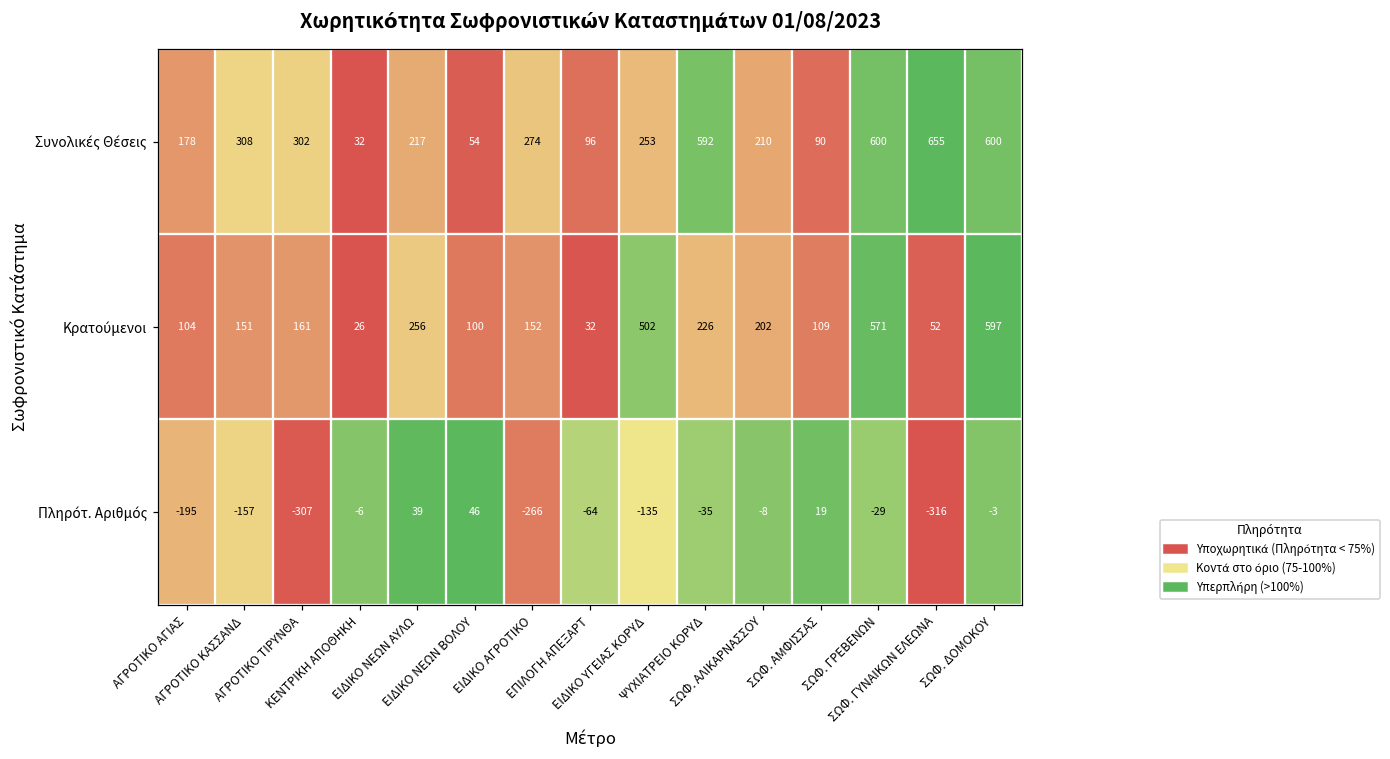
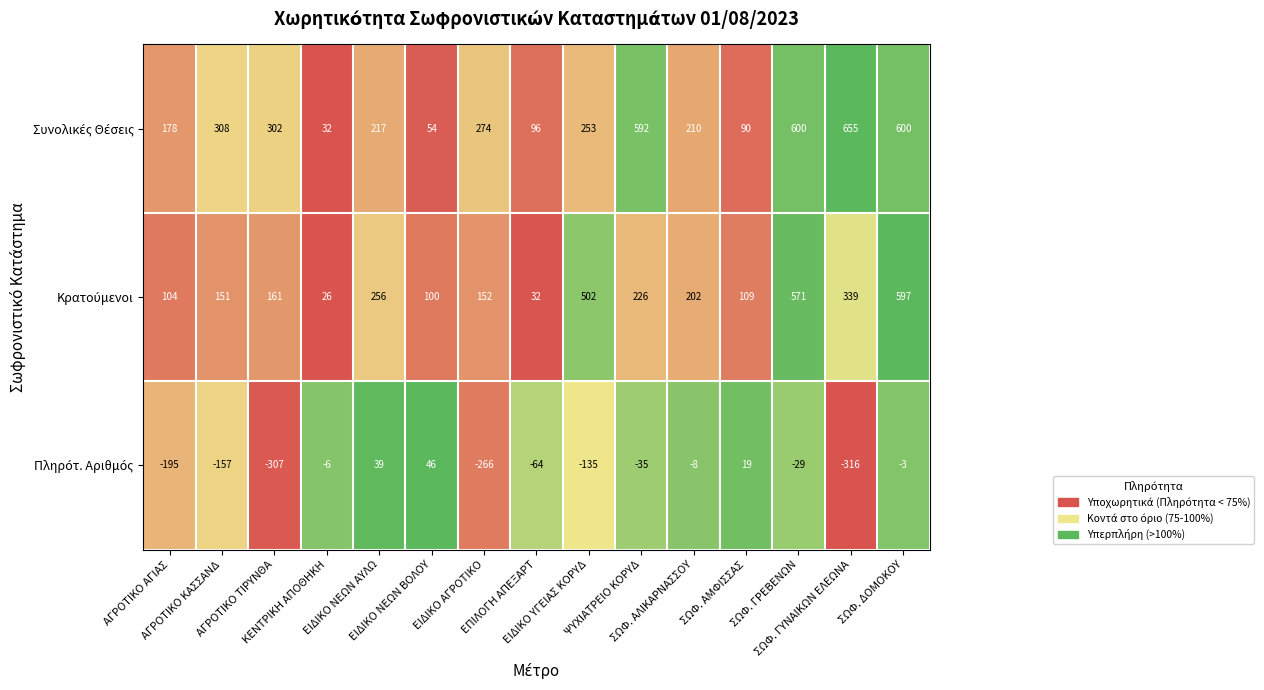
Κρατούμενοι, ΣΩΦ. ΓΥΝΑΙΚΩΝ ΕΛΕΩΝΑ: 52 -> 339
